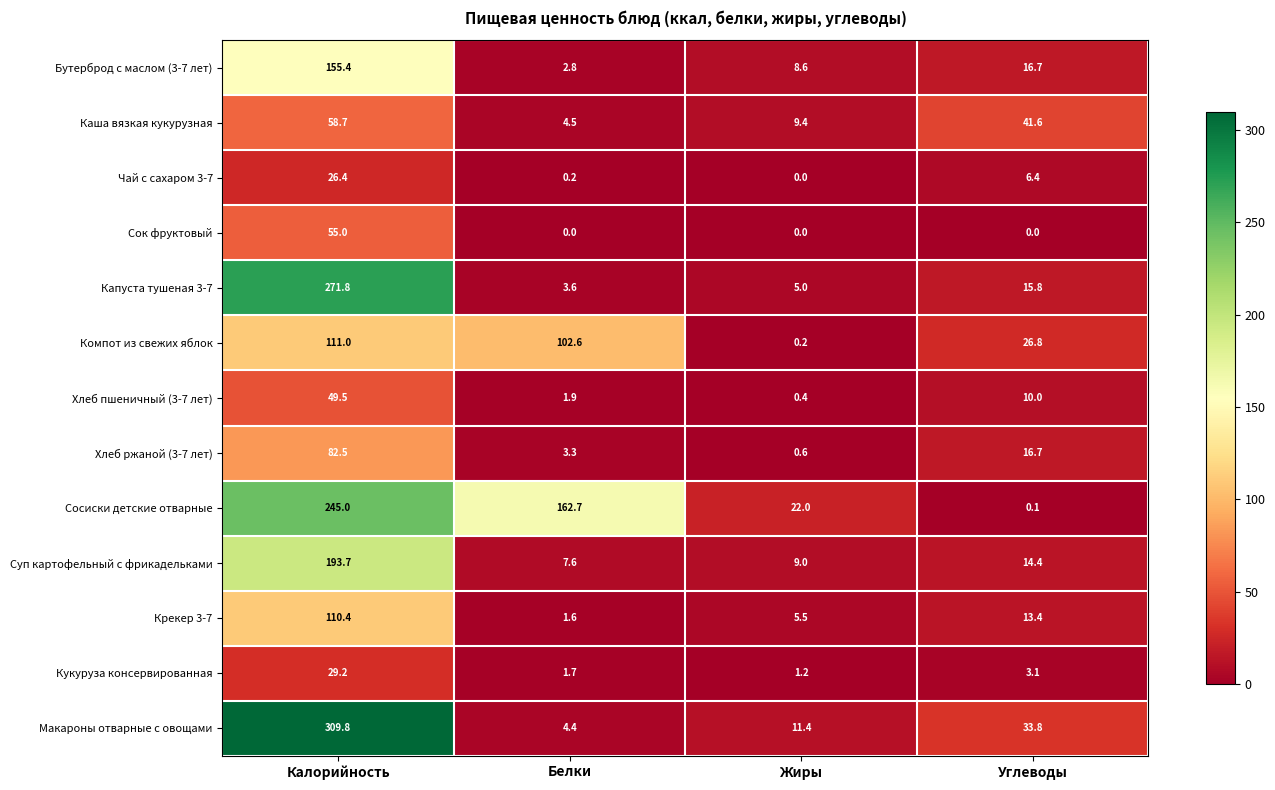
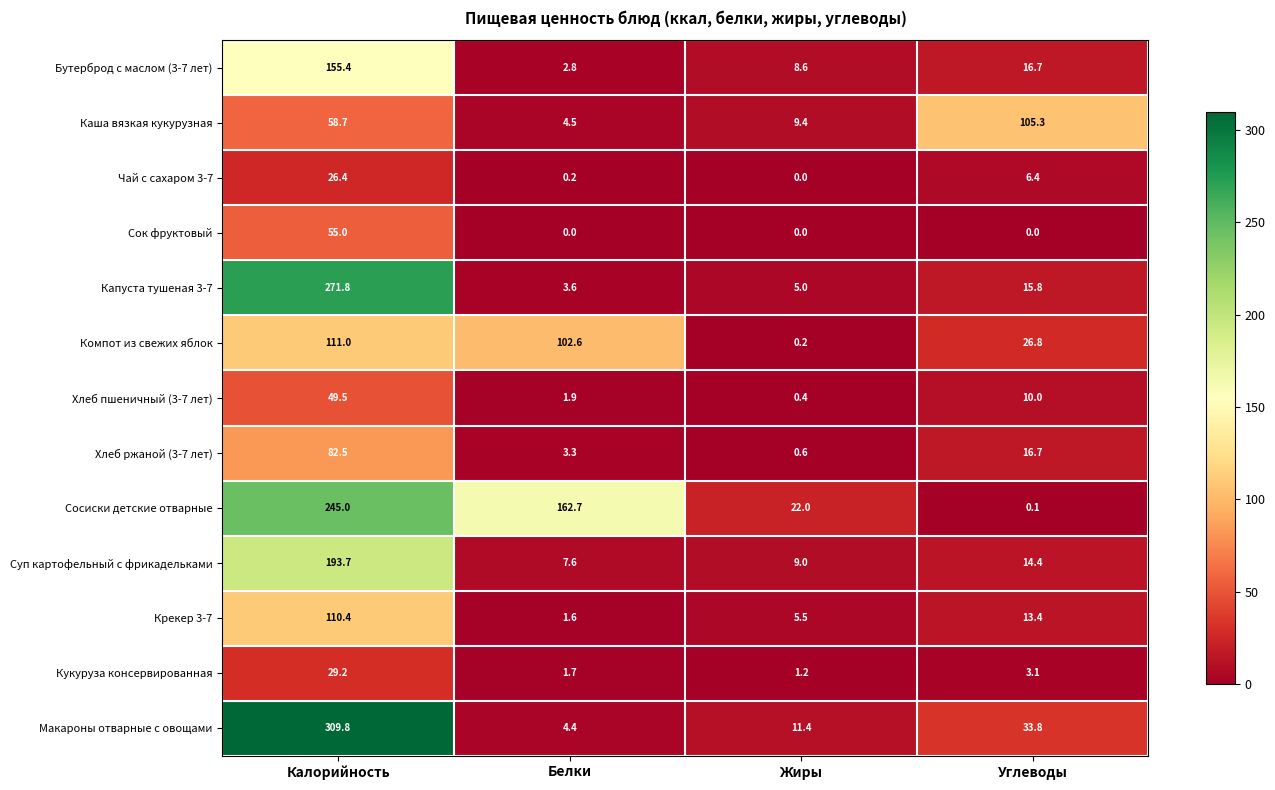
Каша вязкая кукурузная, Углеводы: 41.6 -> 105.3
